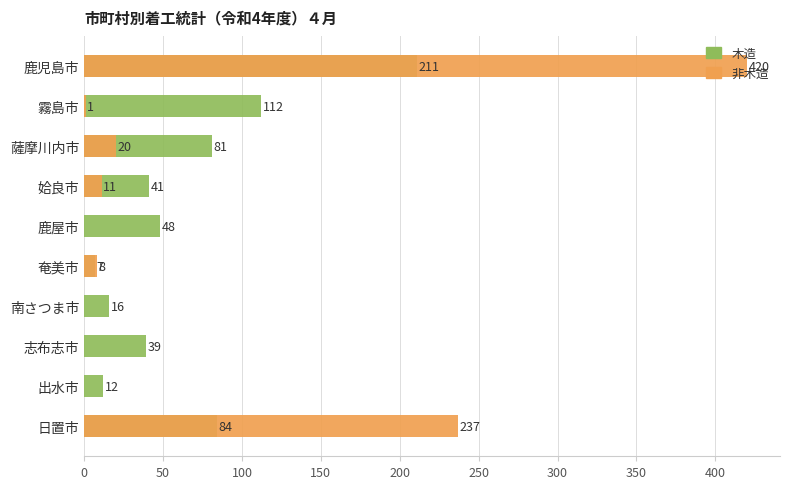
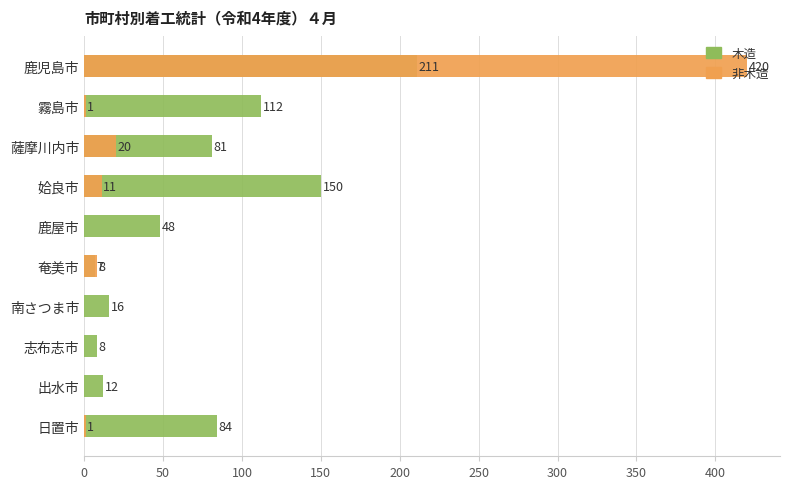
木造, 姶良市: 41 -> 150
木造, 志布志市: 39 -> 8
非木造, 日置市: 237 -> 1
